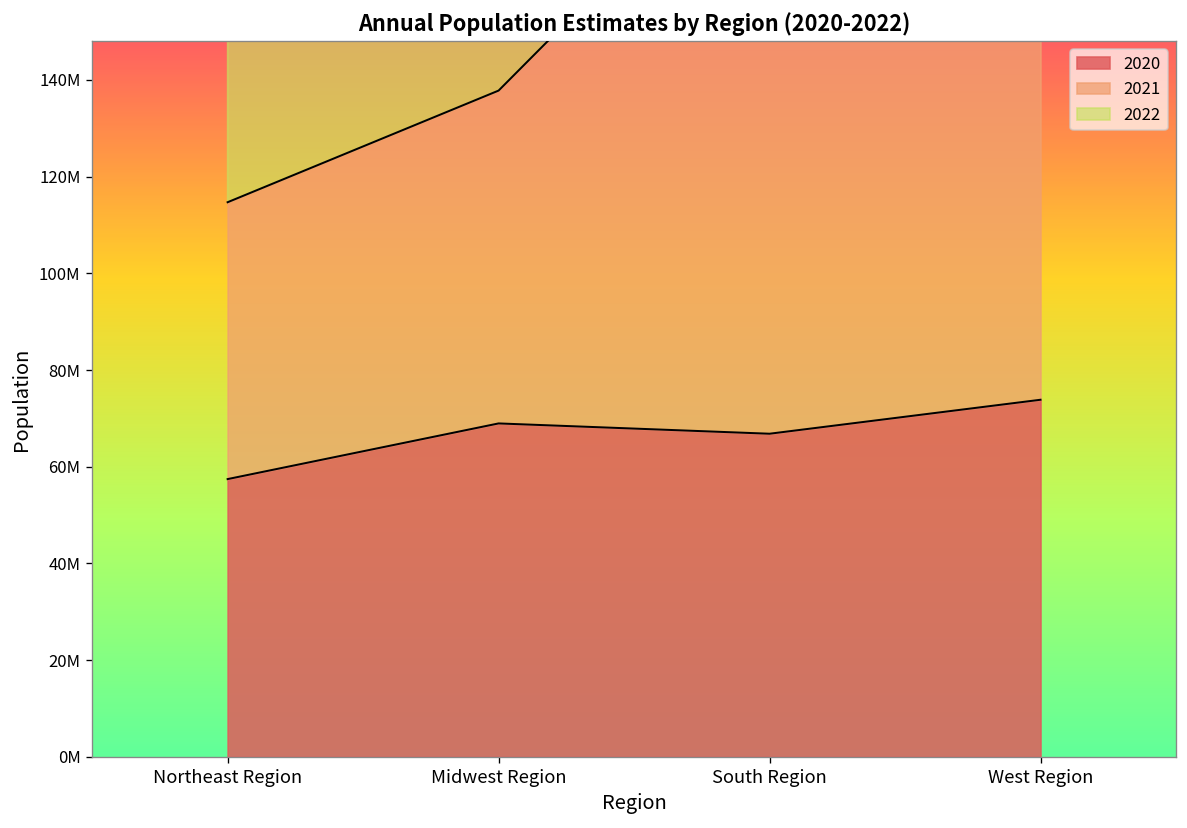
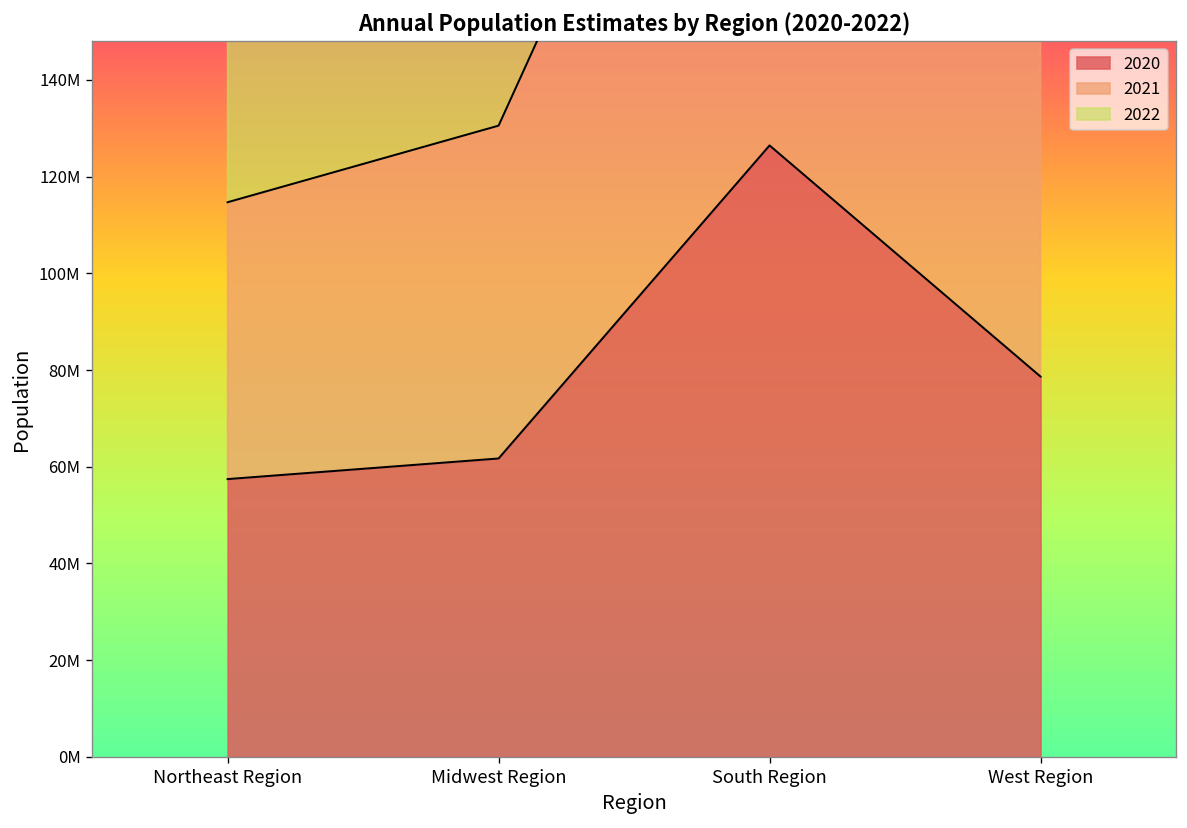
2020, Midwest Region: 69000000 -> 62000000
2020, South Region: 67000000 -> 126000000
2020, West Region: 74000000 -> 79000000
